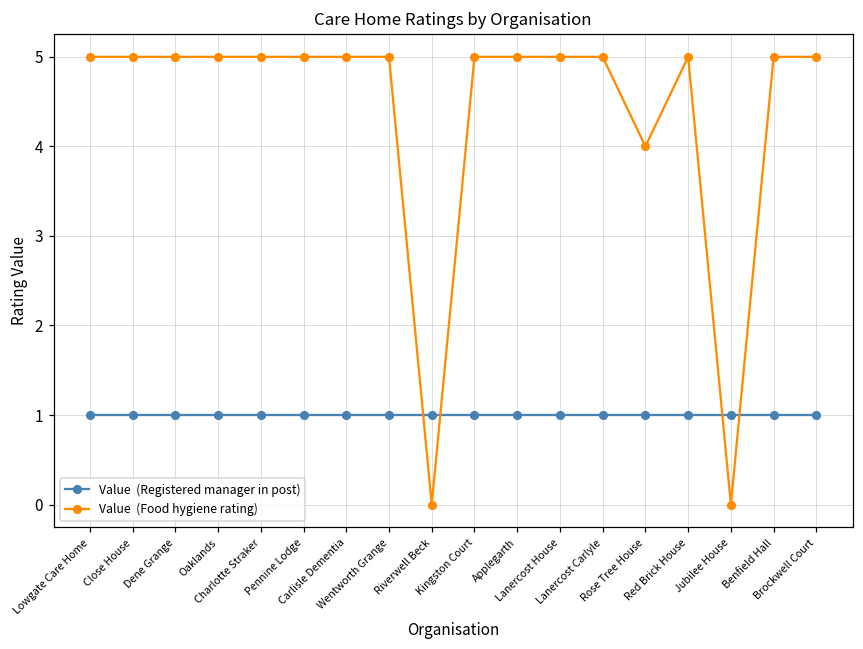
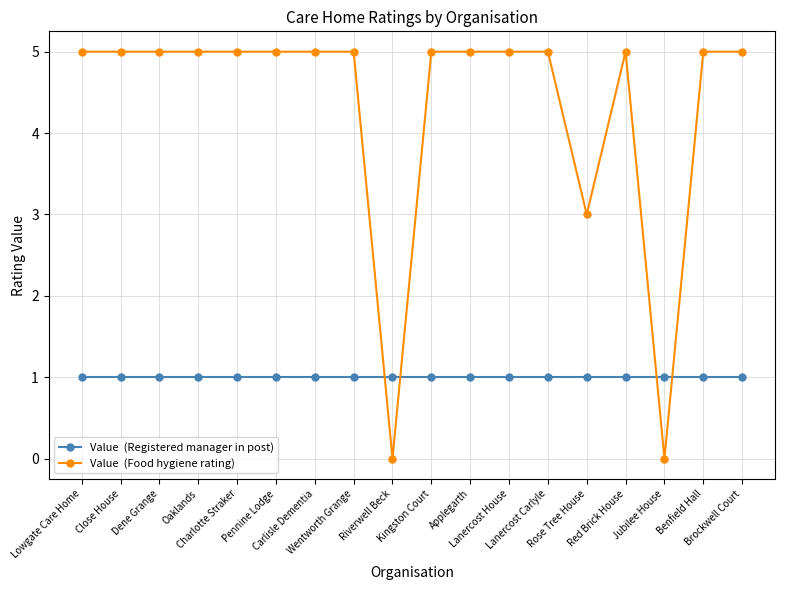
Value (Food hygiene rating), Rose Tree House: 4 -> 3
